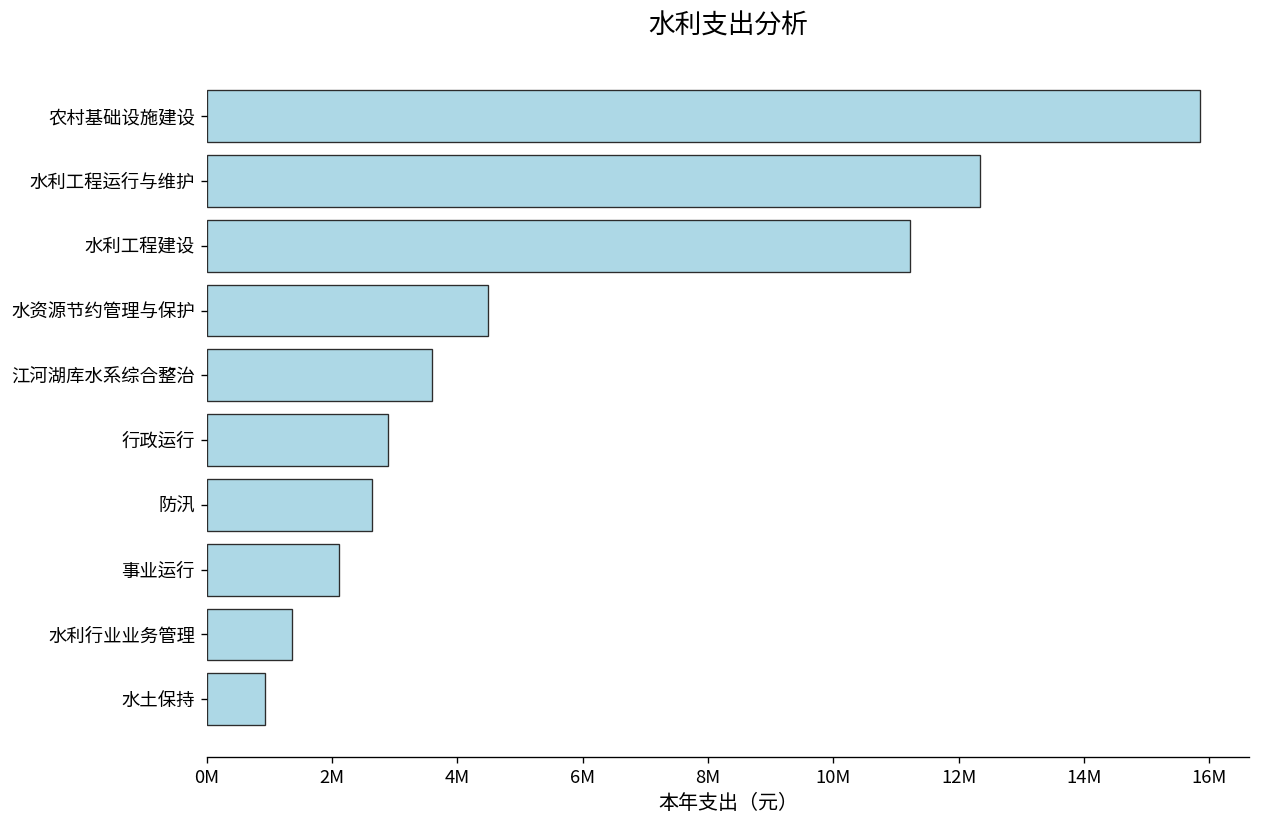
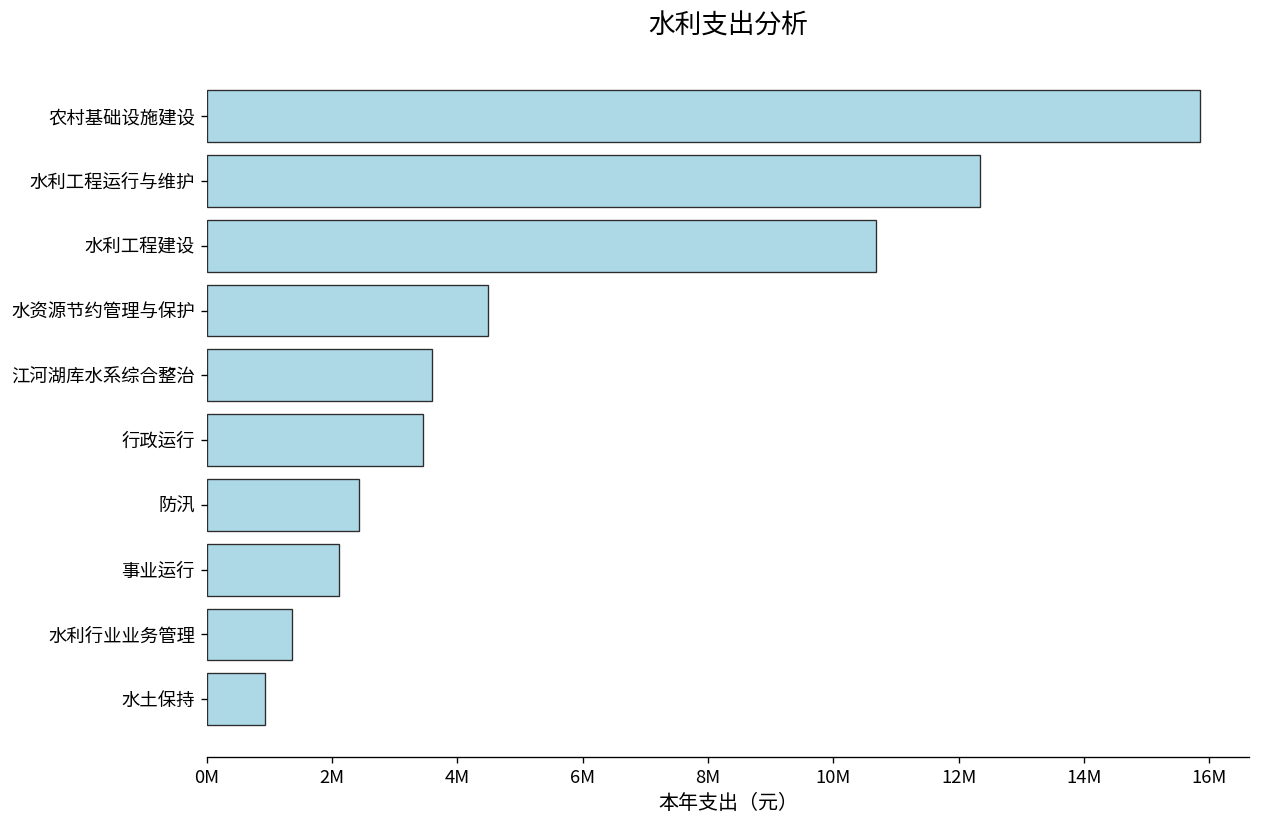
水利工程建设: 11200000 -> 10700000
行政运行: 2900000 -> 3500000
防汛: 2600000 -> 2400000
